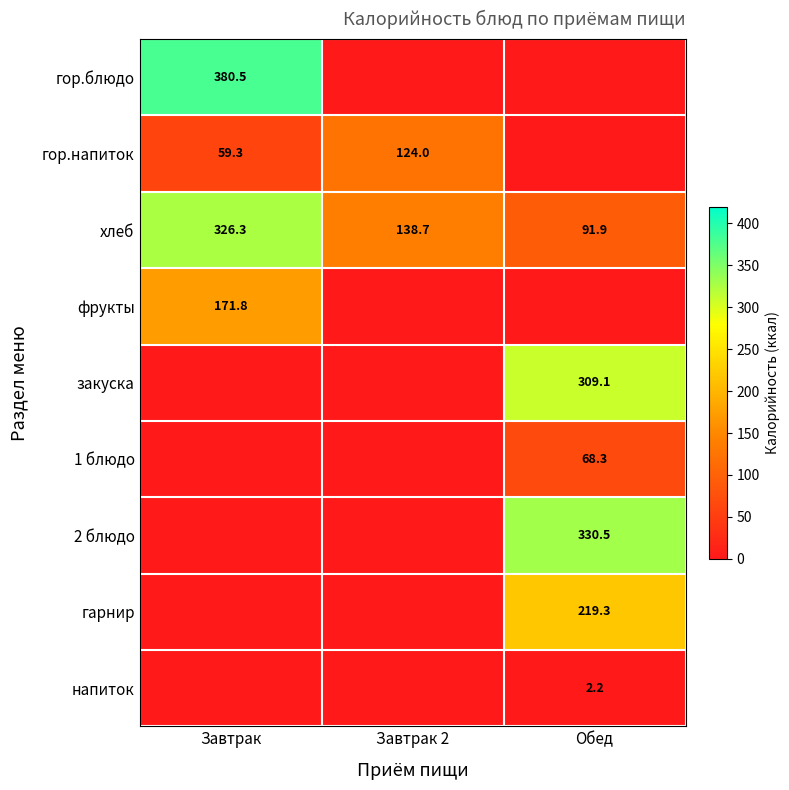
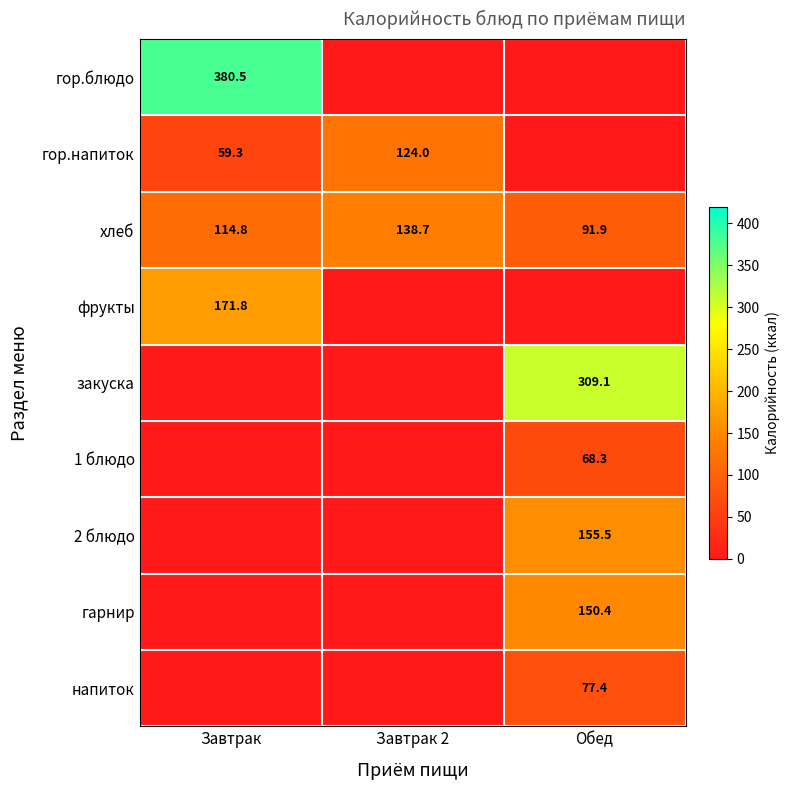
хлеб, Завтрак: 326.3 -> 114.8
2 блюдо, Обед: 330.5 -> 155.5
гарнир, Обед: 219.3 -> 150.4
напиток, Обед: 2.2 -> 77.4
